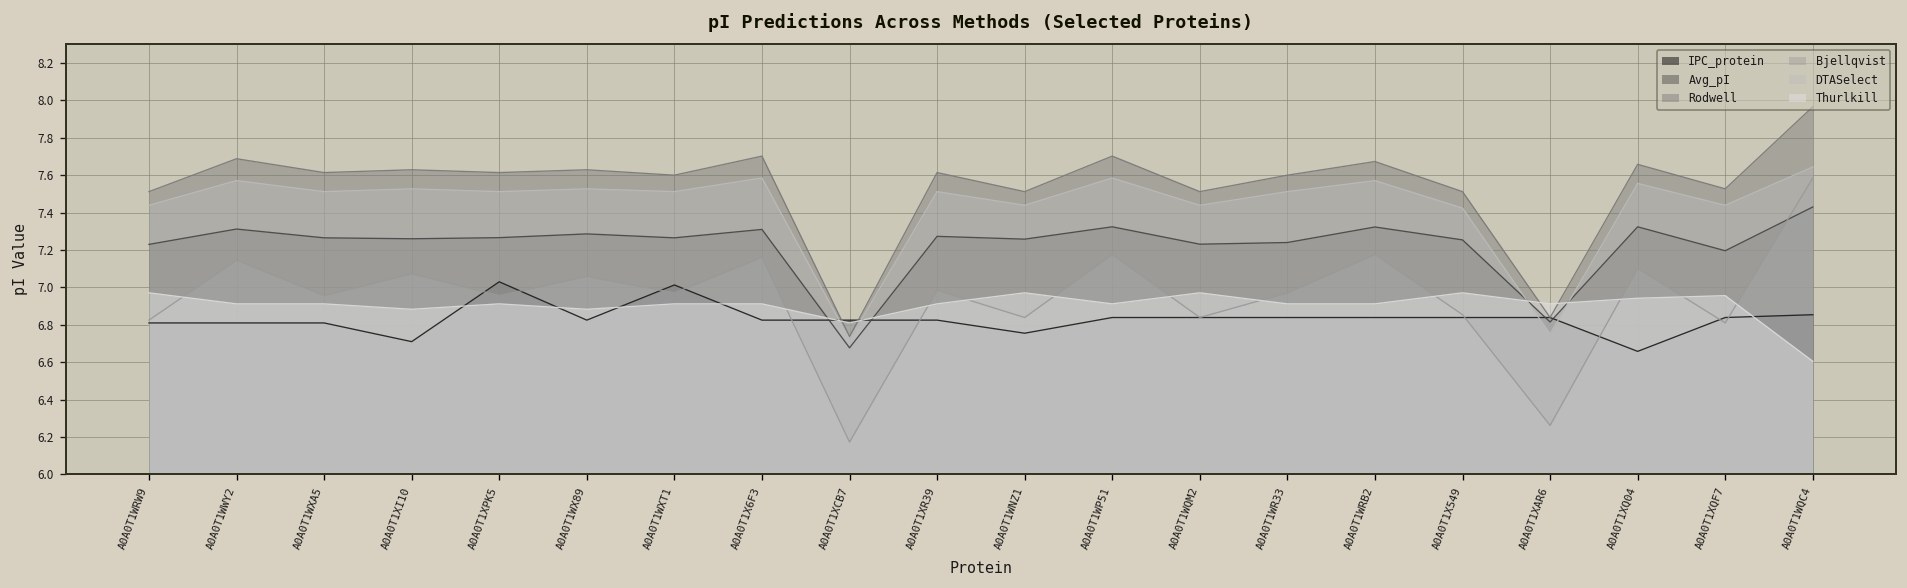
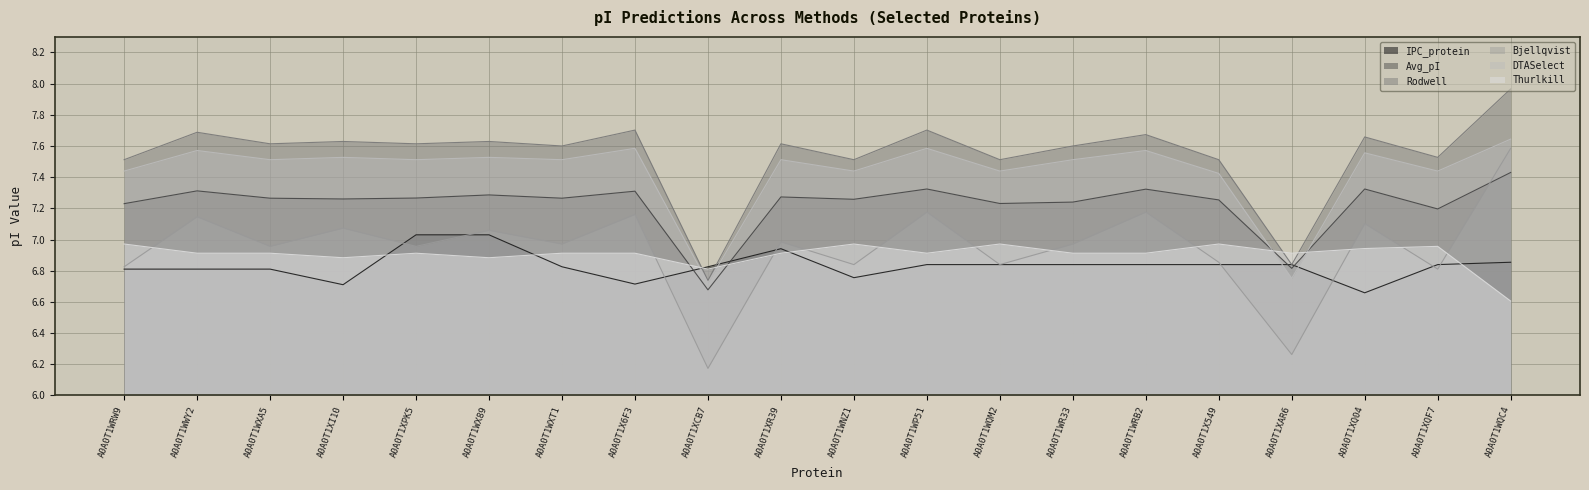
IPC_protein, A0A0T1WX89: 6.83 -> 7.03
IPC_protein, A0A0T1WXT1: 7.01 -> 6.83
IPC_protein, A0A0T1X6F3: 6.83 -> 6.71
IPC_protein, A0A0T1XR39: 6.83 -> 6.94
